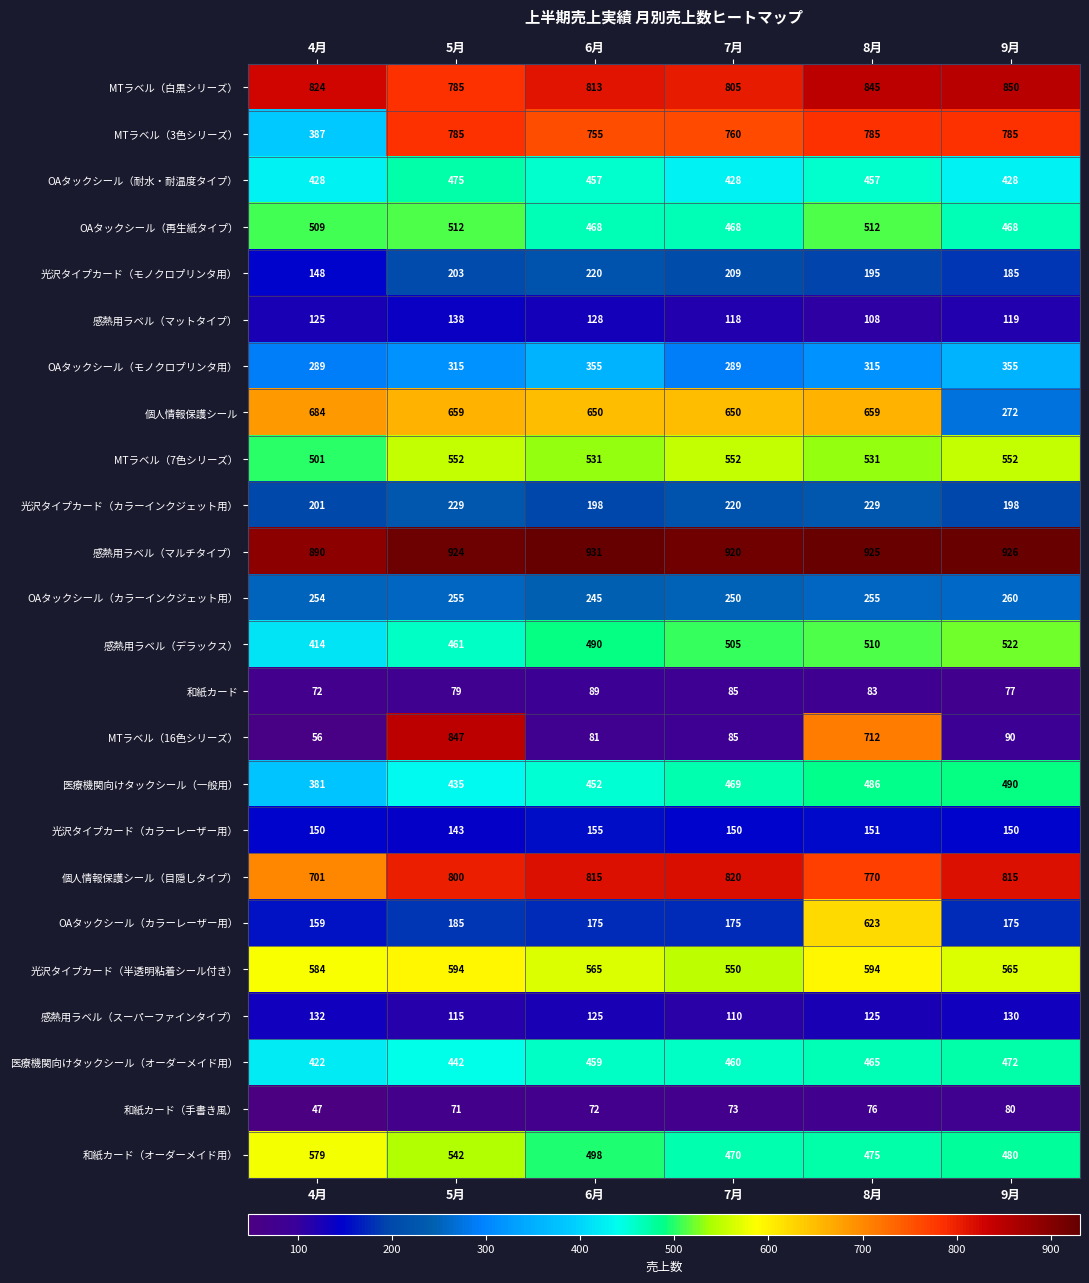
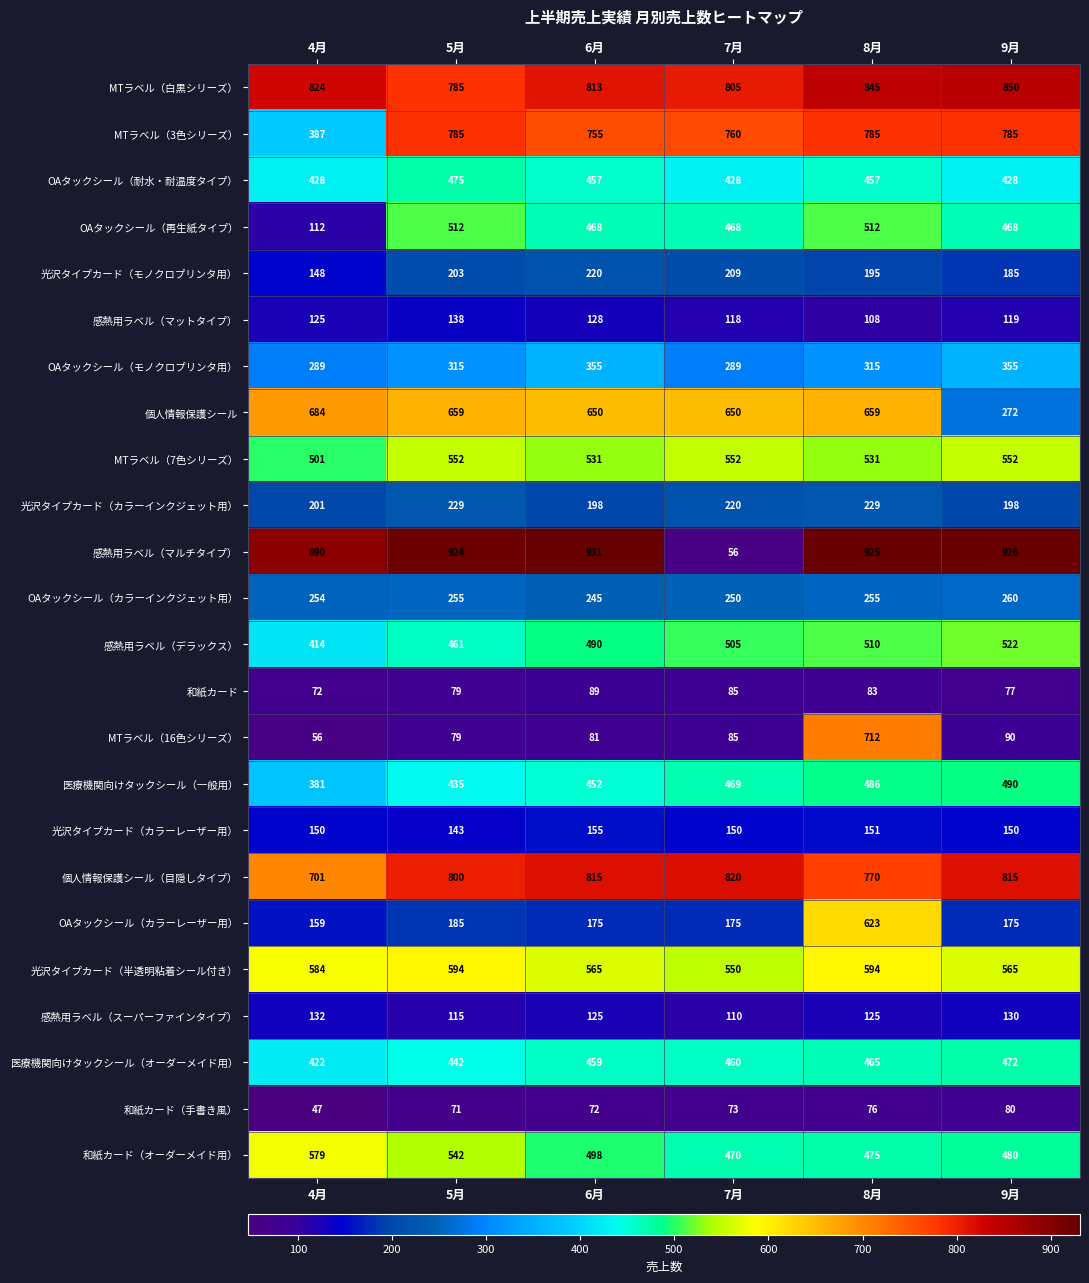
OAタックシール（再生紙タイプ）, 4月: 509 -> 112
感熱用ラベル（マルチタイプ）, 7月: 920 -> 56
MTラベル（16色シリーズ）, 5月: 847 -> 79
